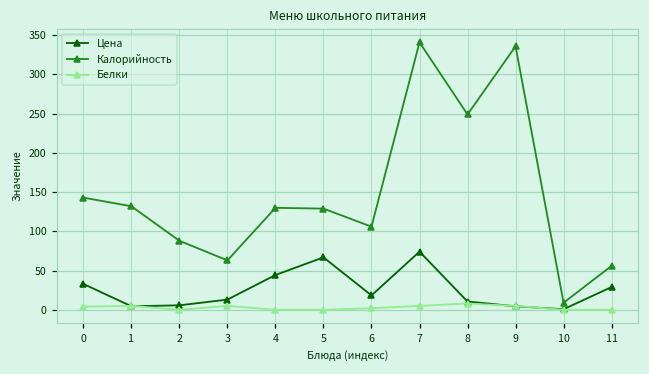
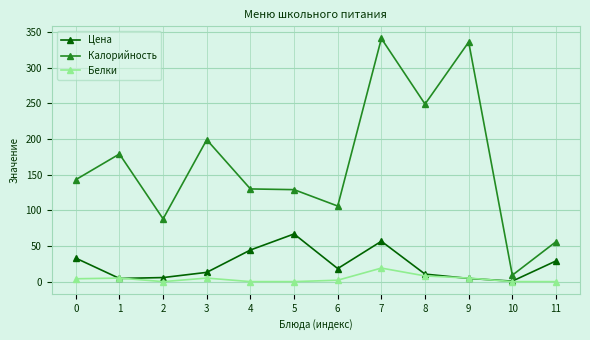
Калорийность, 1: 130 -> 180
Калорийность, 3: 60 -> 200
Цена, 7: 70 -> 60
Белки, 7: 10 -> 20
